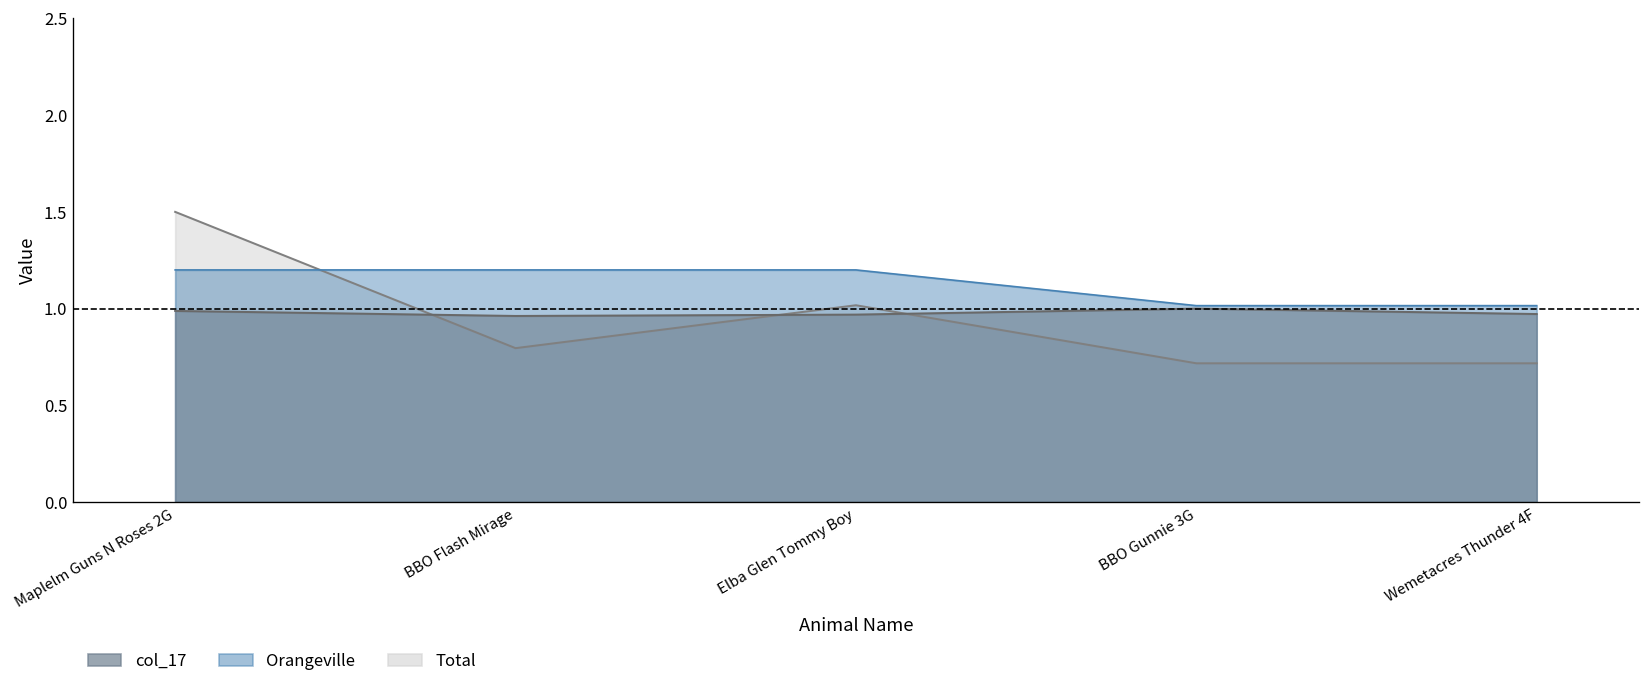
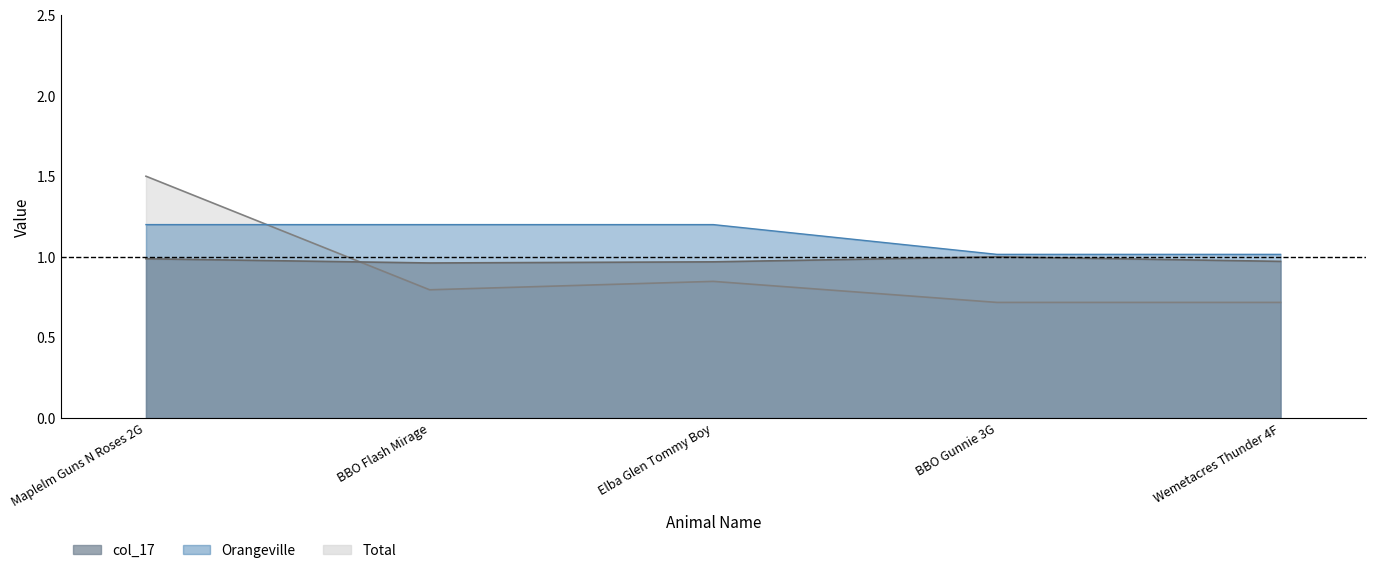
Total, Elba Glen Tommy Boy: 1.02 -> 0.85
